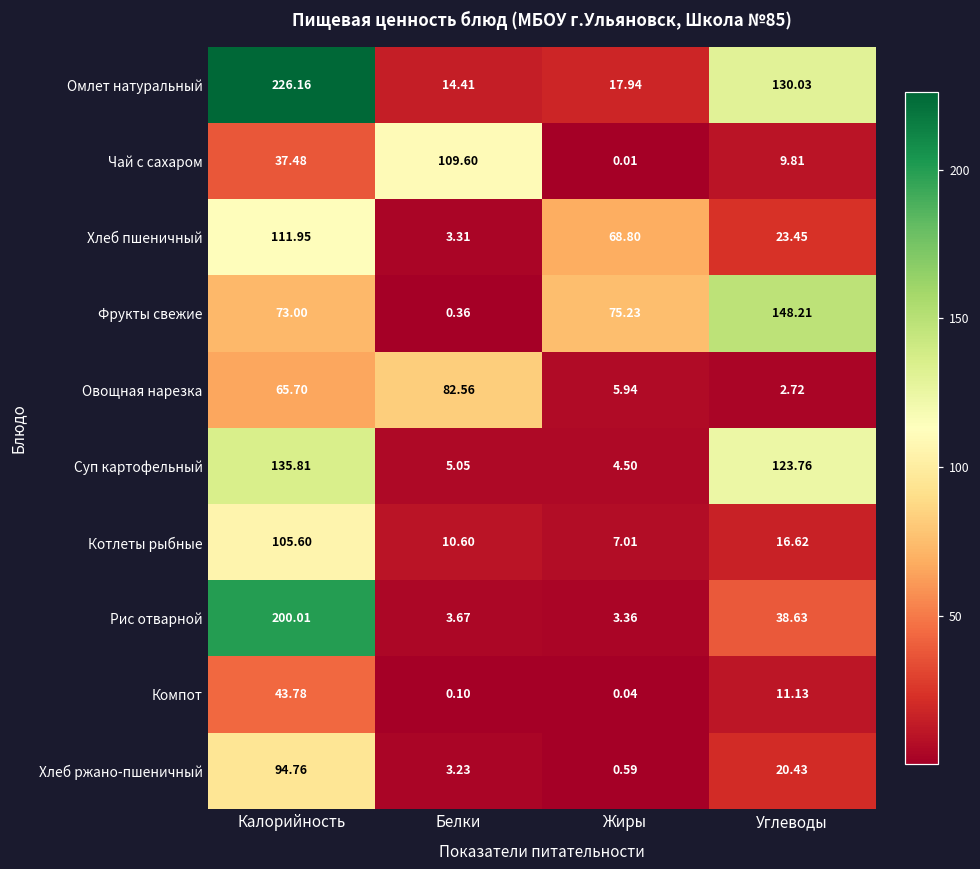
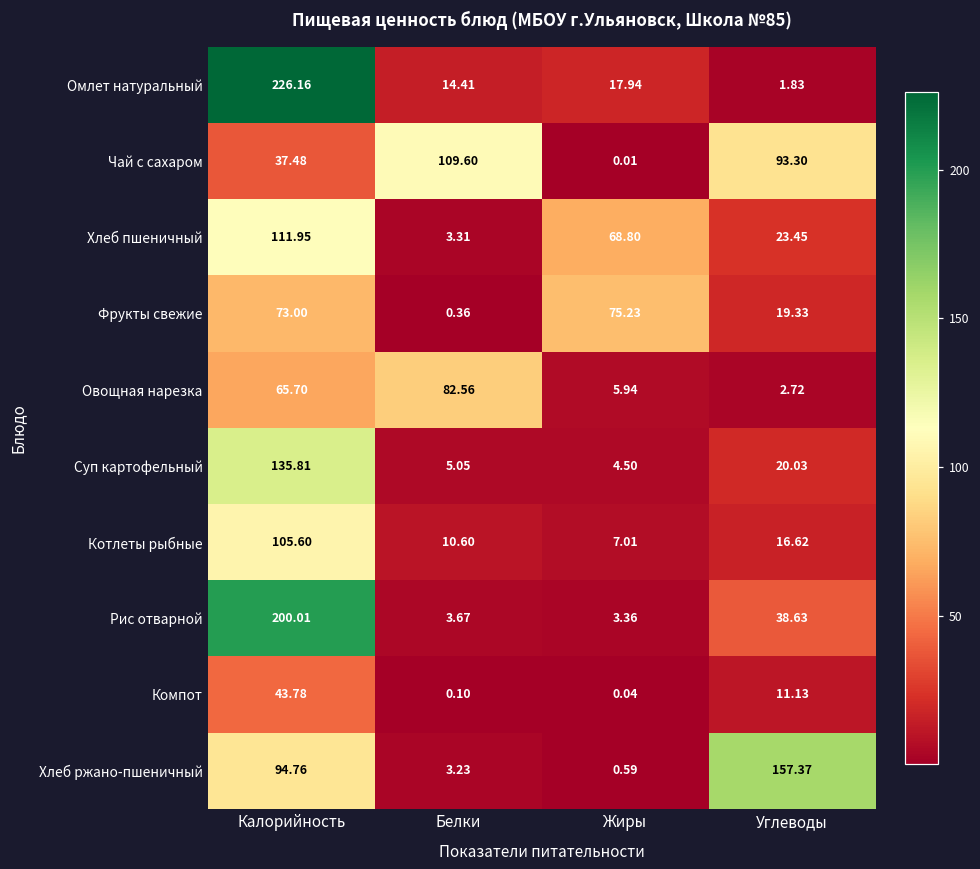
Омлет натуральный, Углеводы: 130.03 -> 1.83
Чай с сахаром, Углеводы: 9.81 -> 93.30
Фрукты свежие, Углеводы: 148.21 -> 19.33
Суп картофельный, Углеводы: 123.76 -> 20.03
Хлеб ржано-пшеничный, Углеводы: 20.43 -> 157.37
